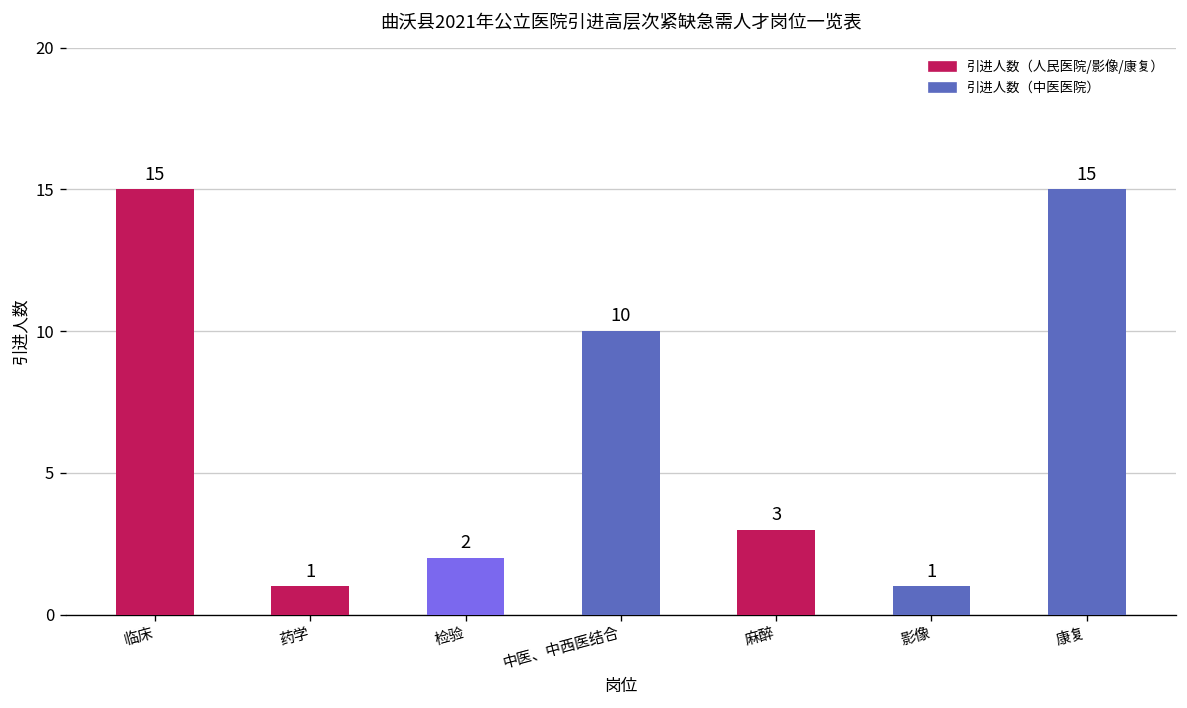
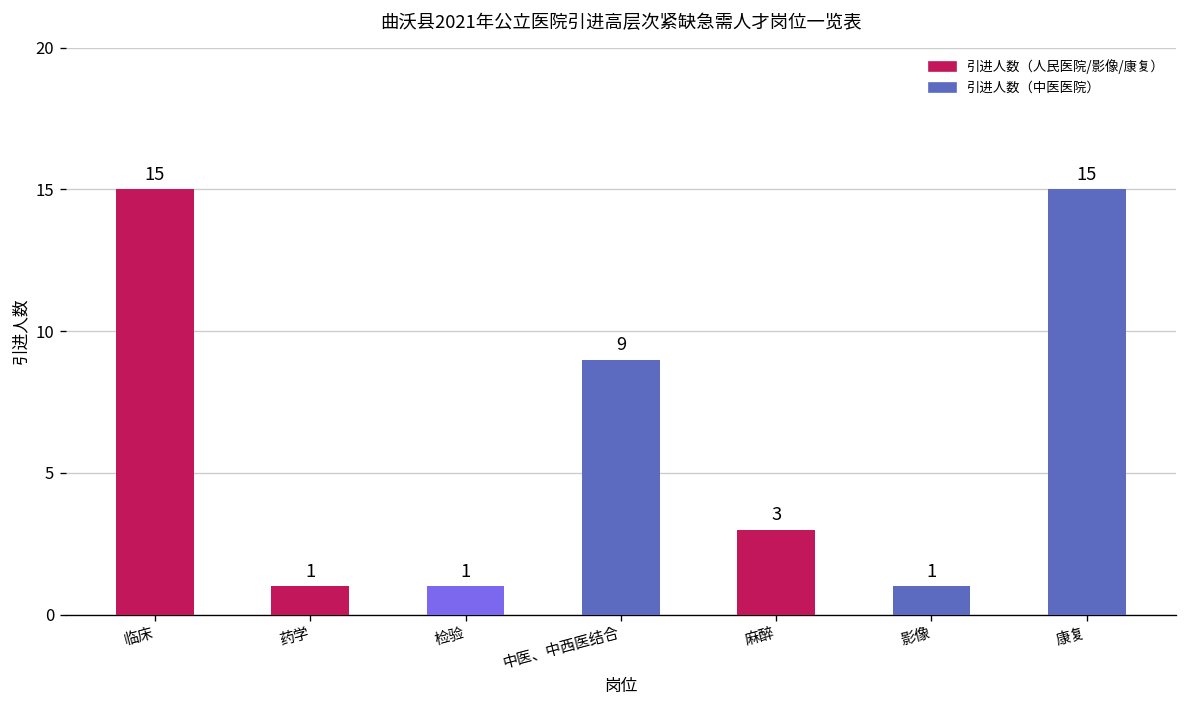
检验: 2 -> 1
中医、中西医结合: 10 -> 9
